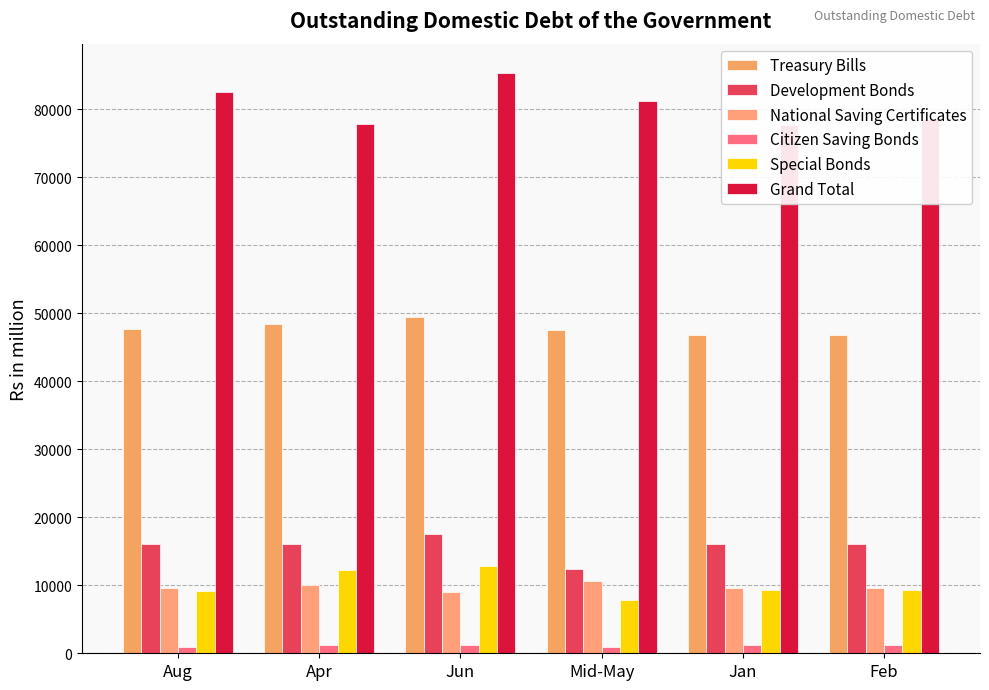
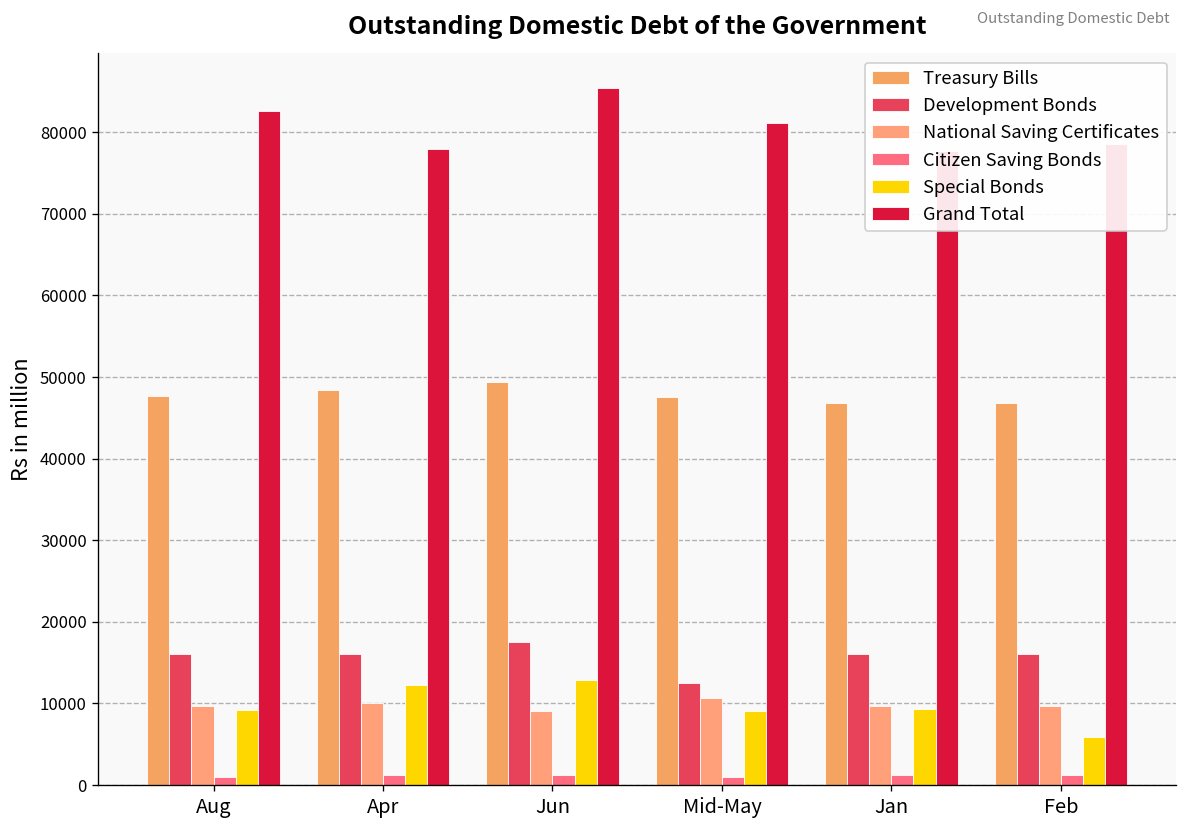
Special Bonds, Mid-May: 8000 -> 9000
Special Bonds, Feb: 9000 -> 6000
